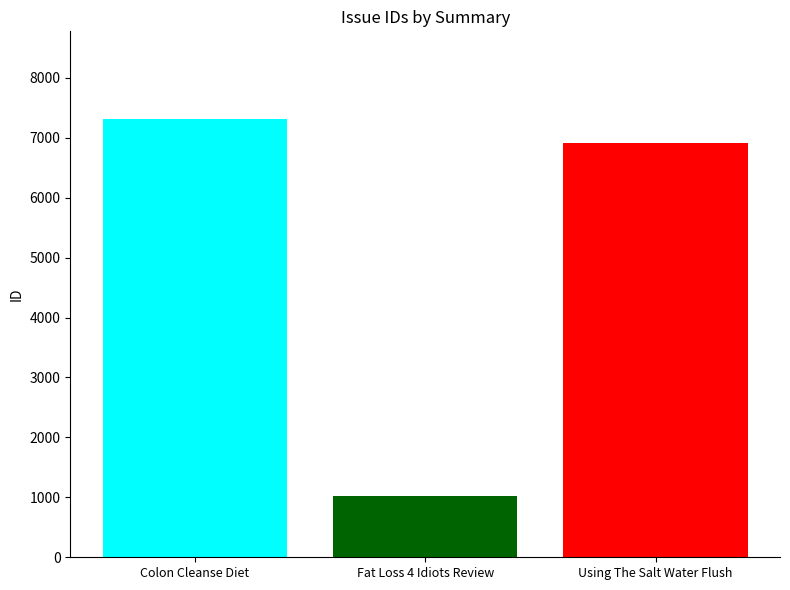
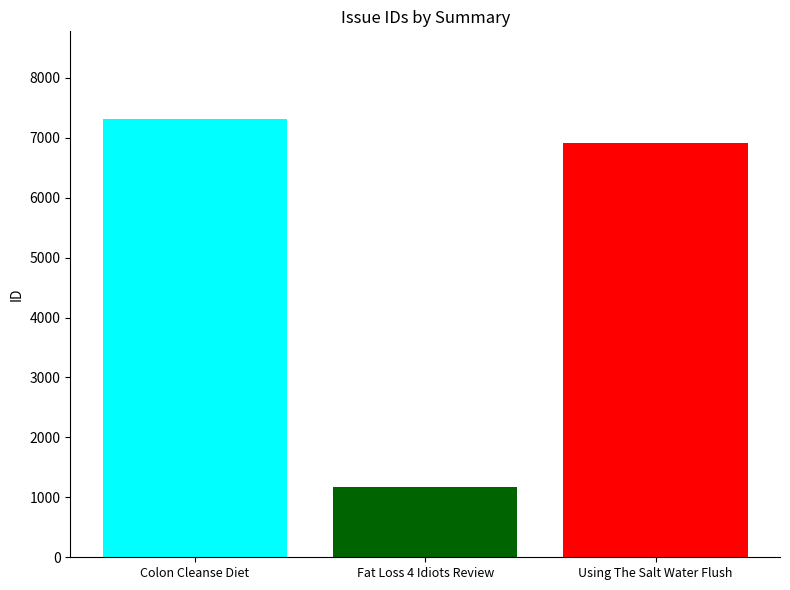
Fat Loss 4 Idiots Review: 1000 -> 1200
